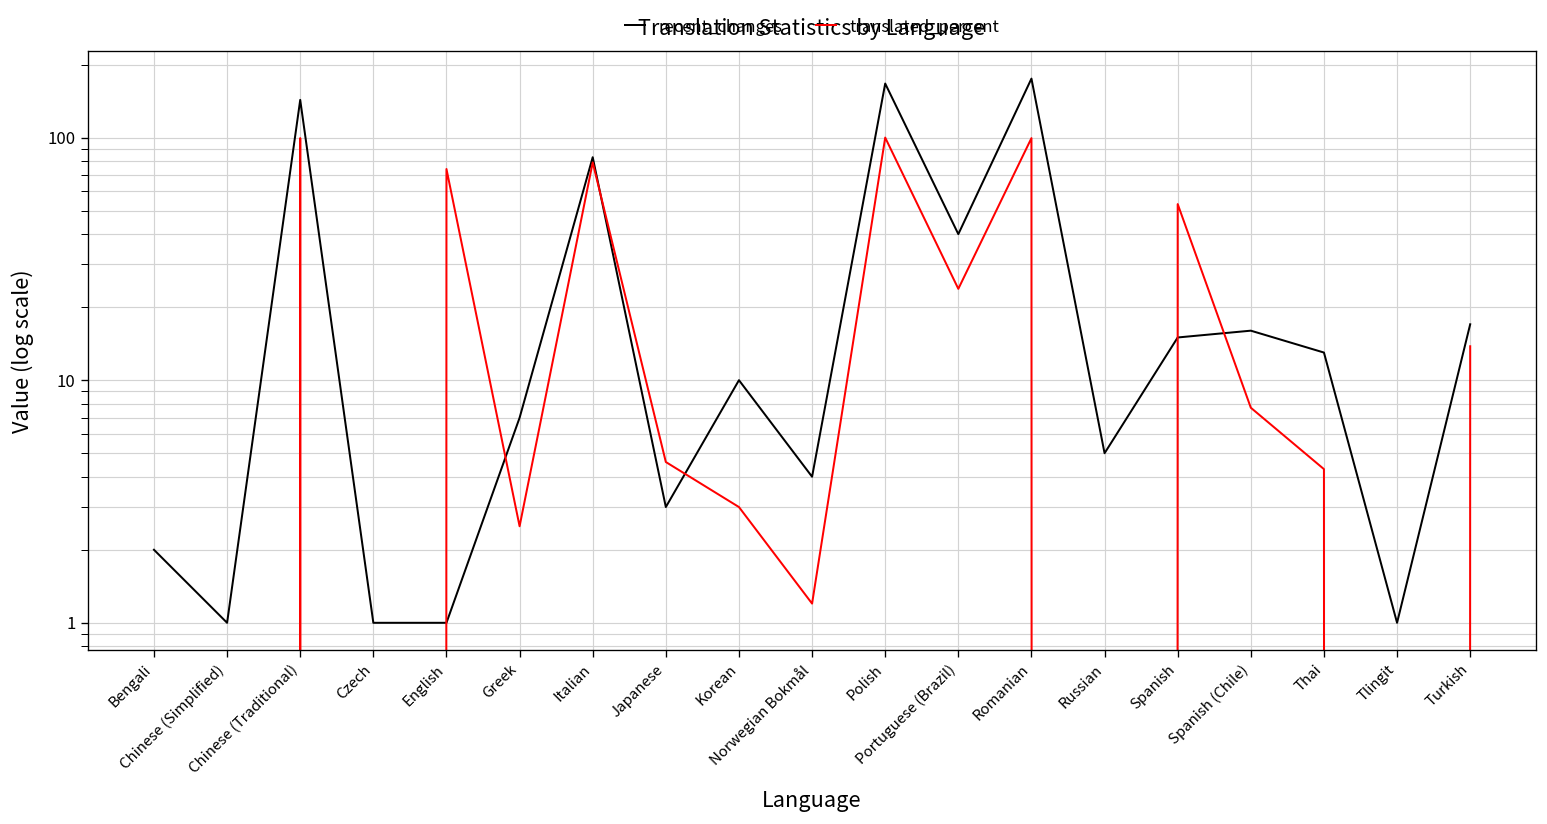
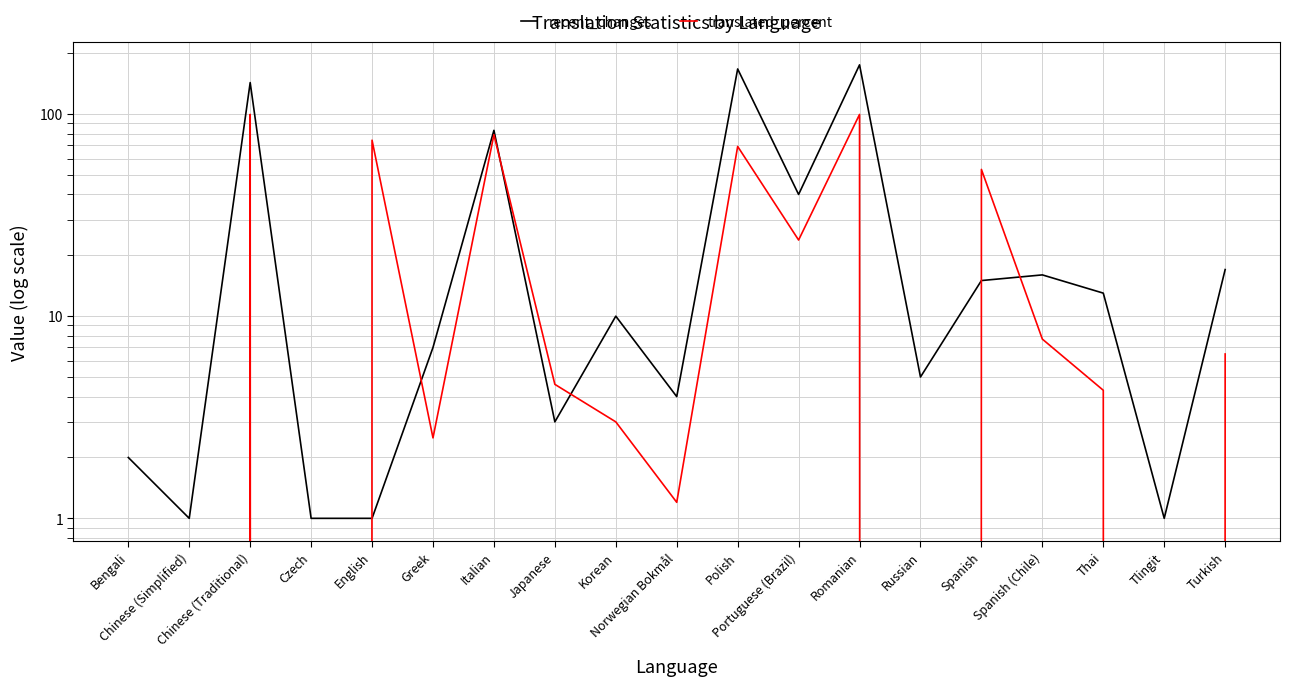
translated_percent, Polish: 100 -> 69
translated_percent, Turkish: 14 -> 6.5
